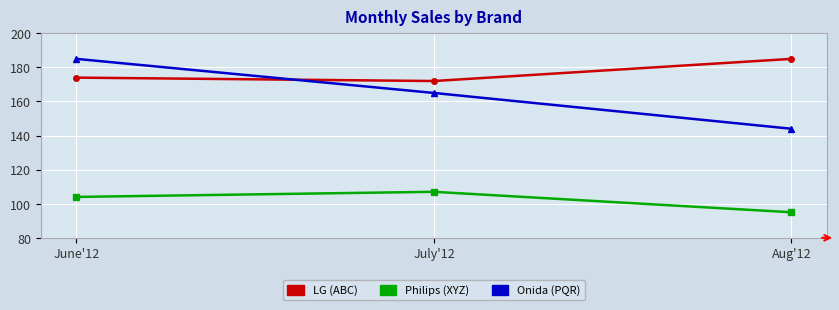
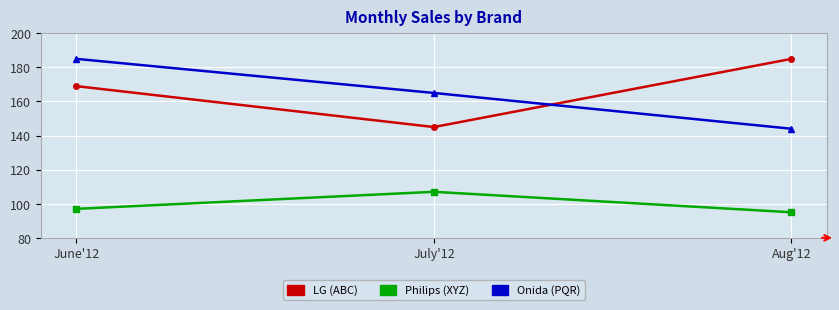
LG (ABC), June'12: 174 -> 169
Philips (XYZ), June'12: 104 -> 97
LG (ABC), July'12: 172 -> 145
